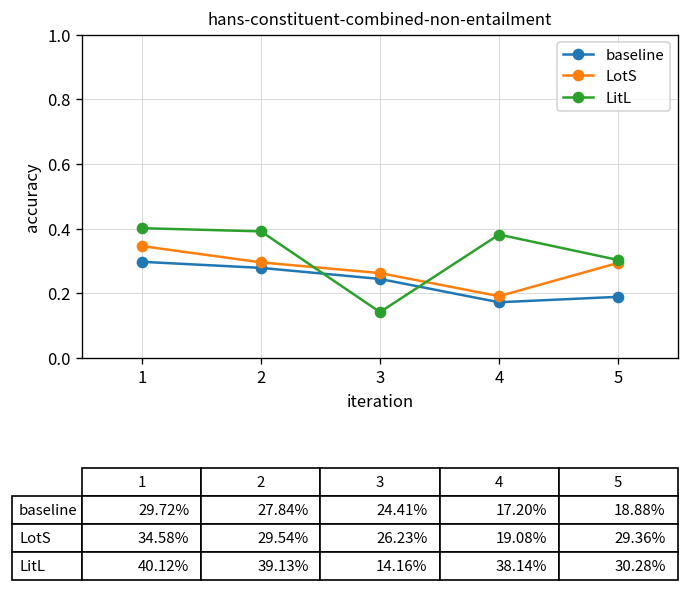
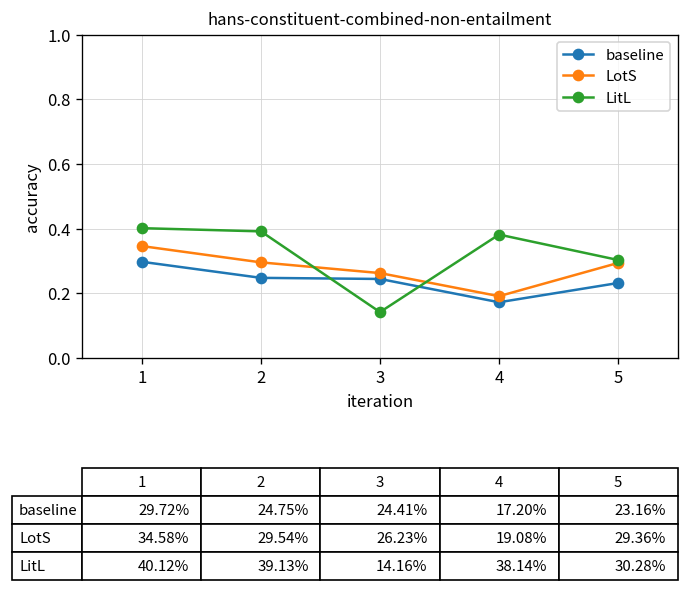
baseline, 2: 27.84% -> 24.75%
baseline, 5: 18.88% -> 23.16%
